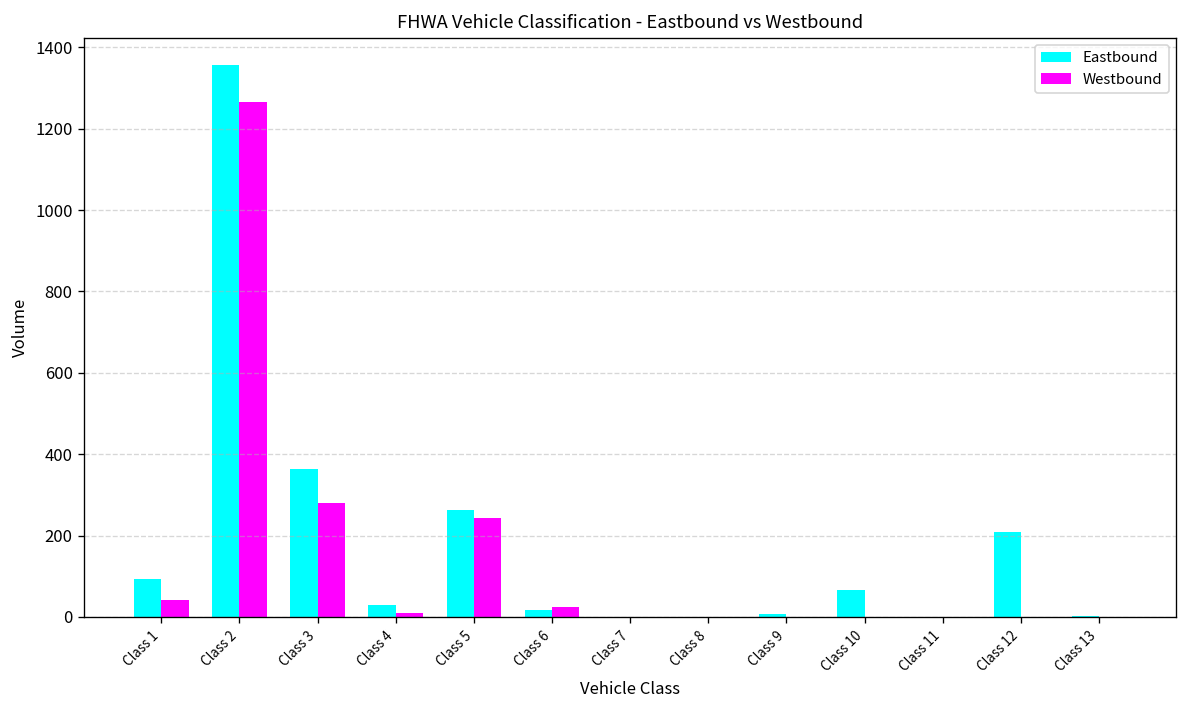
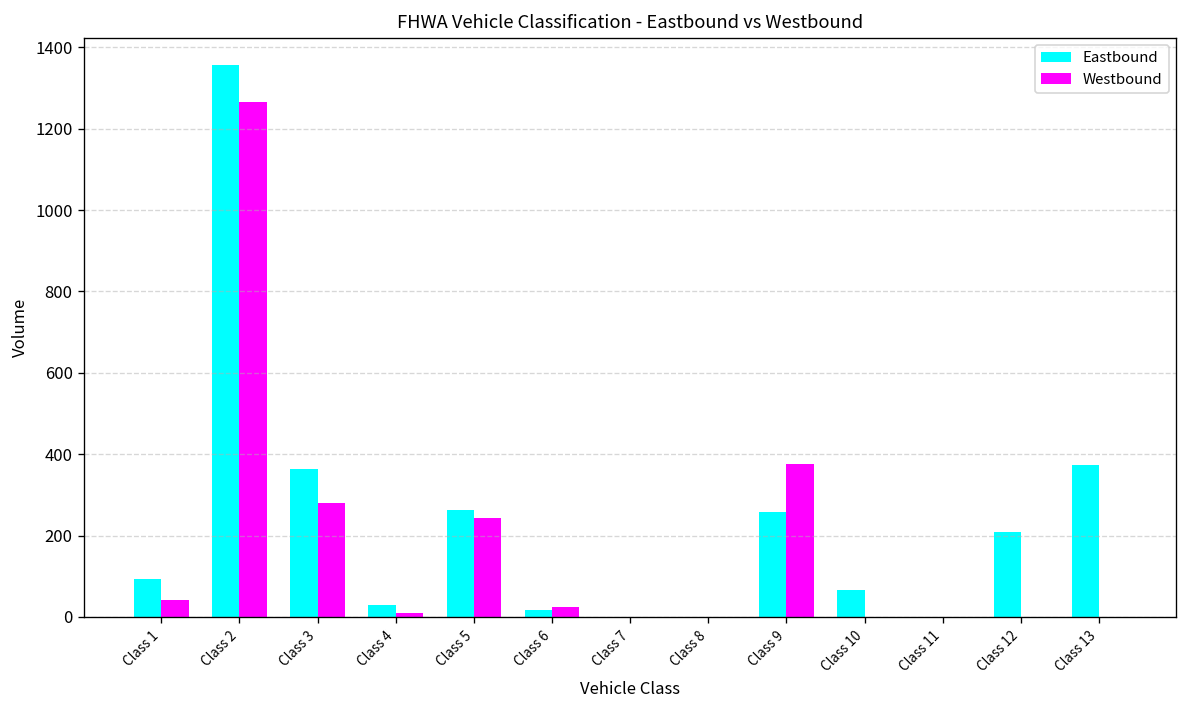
Eastbound, Class 9: 10 -> 260
Westbound, Class 9: 0 -> 380
Eastbound, Class 13: 0 -> 370
